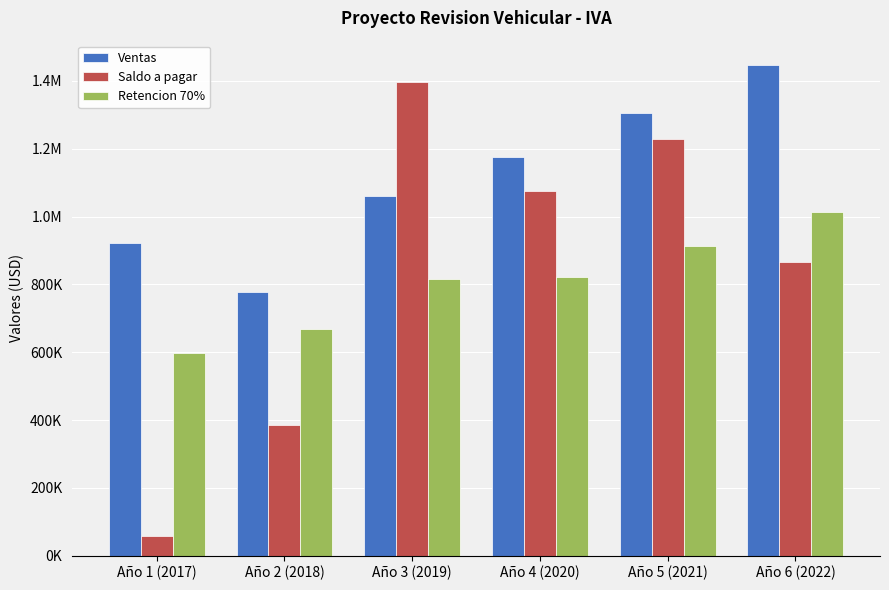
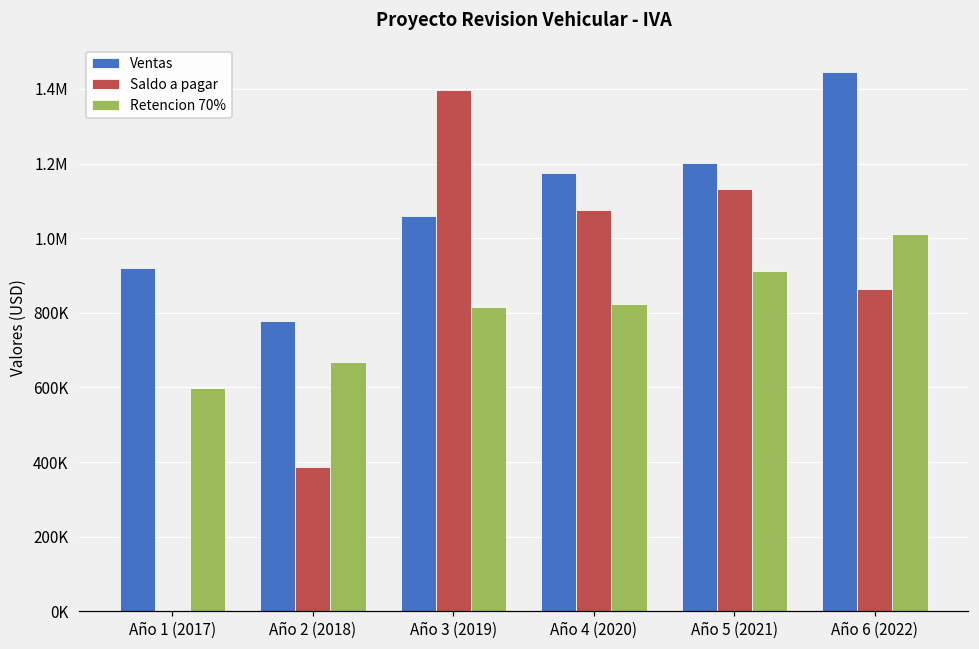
Saldo a pagar, Año 1 (2017): 60000 -> 0
Ventas, Año 5 (2021): 1300000 -> 1200000
Saldo a pagar, Año 5 (2021): 1230000 -> 1130000
